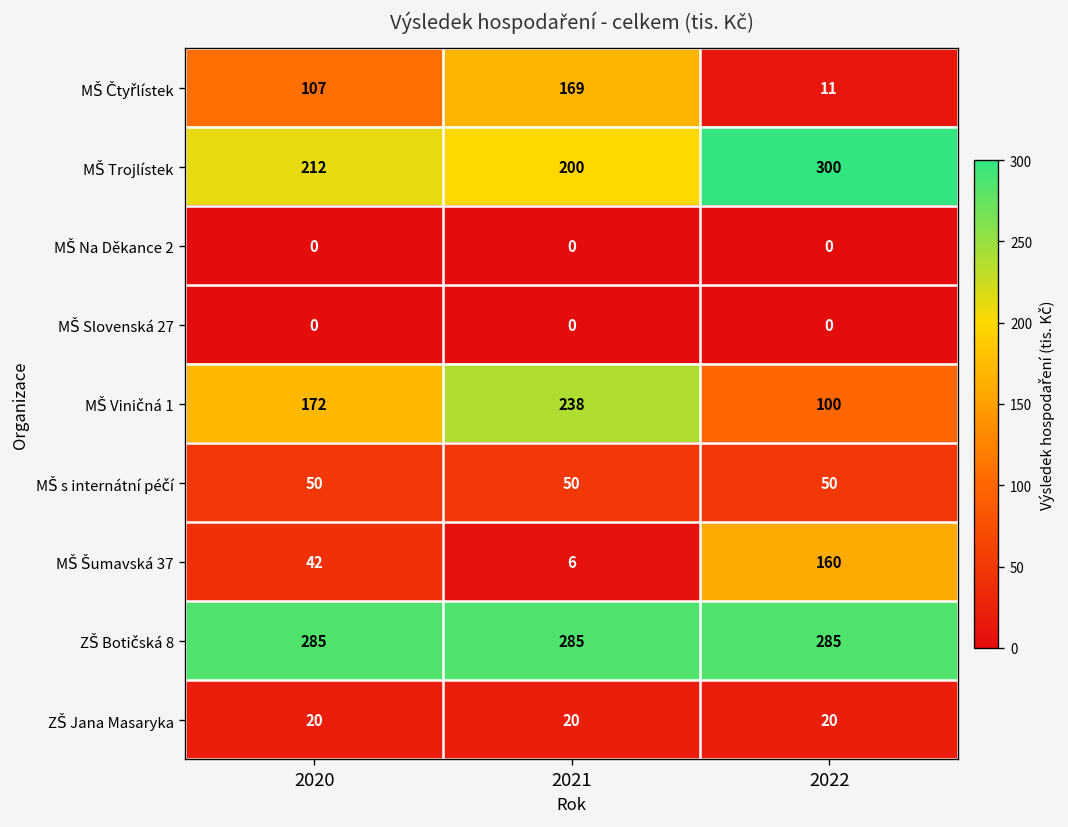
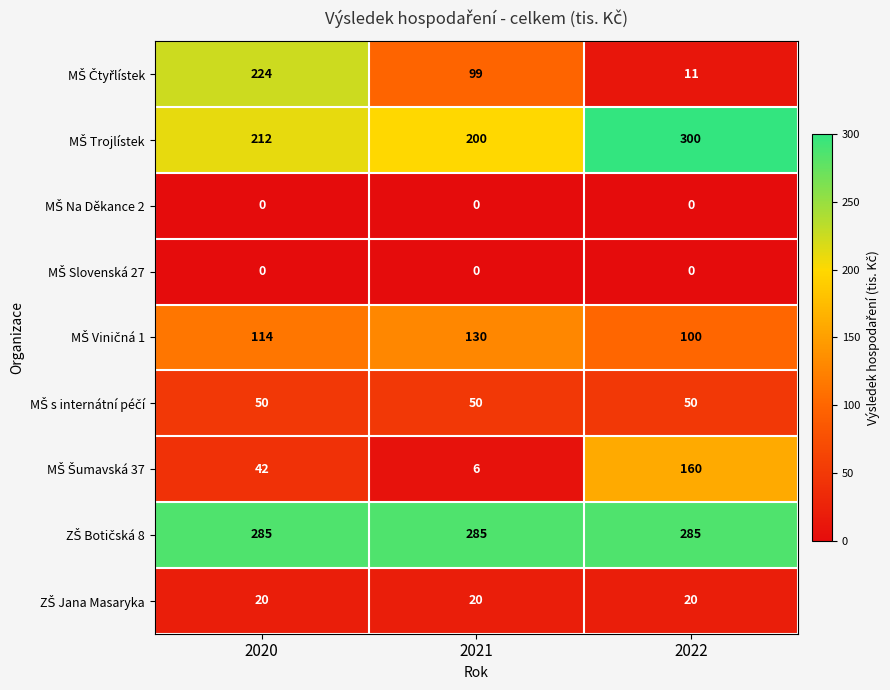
MŠ Čtyřlístek, 2020: 107 -> 224
MŠ Čtyřlístek, 2021: 169 -> 99
MŠ Viničná 1, 2020: 172 -> 114
MŠ Viničná 1, 2021: 238 -> 130
